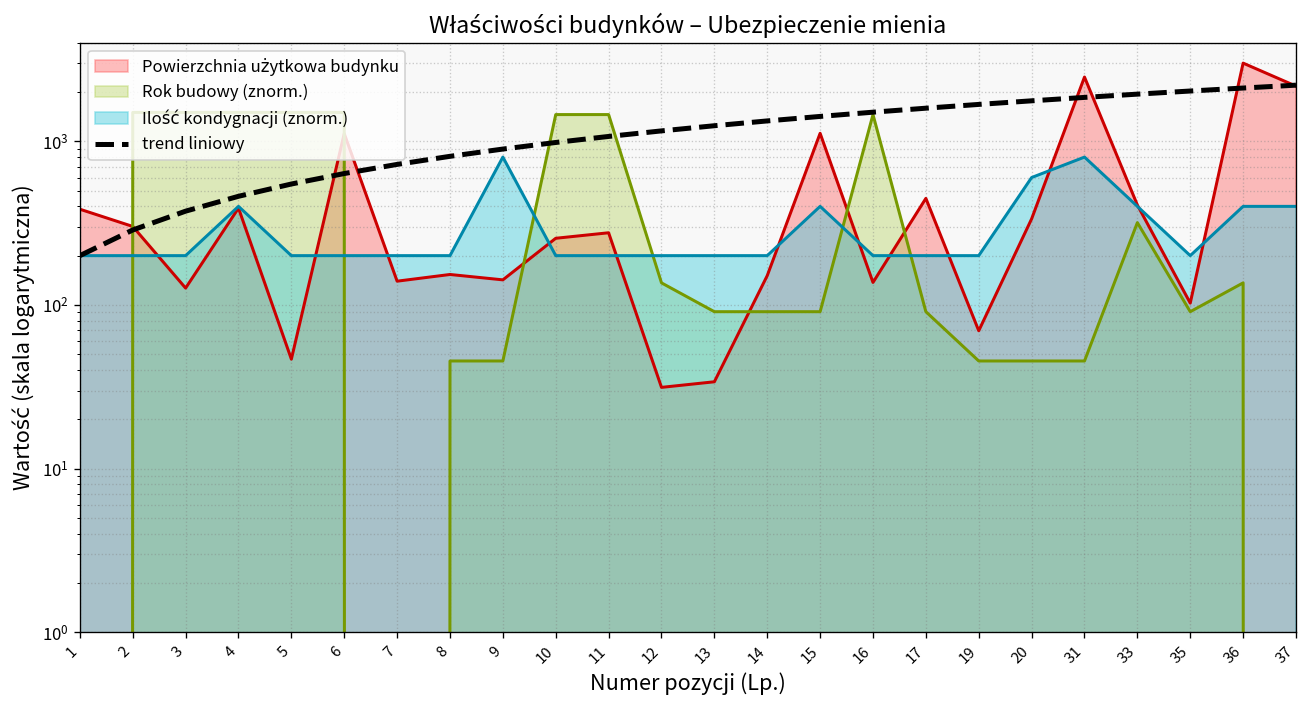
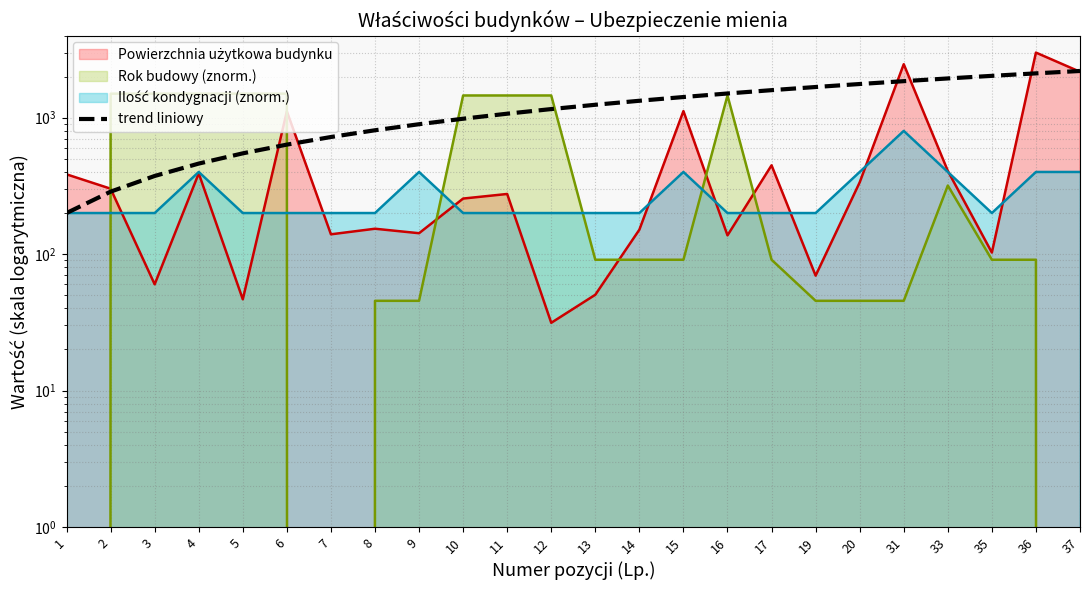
Powierzchnia użytkowa budynku, 3: 130 -> 60
Ilość kondygnacji (znorm.), 9: 800 -> 400
Rok budowy (znorm.), 12: 140 -> 1500
Powierzchnia użytkowa budynku, 13: 34 -> 50
Ilość kondygnacji (znorm.), 20: 600 -> 400
Rok budowy (znorm.), 36: 140 -> 90
